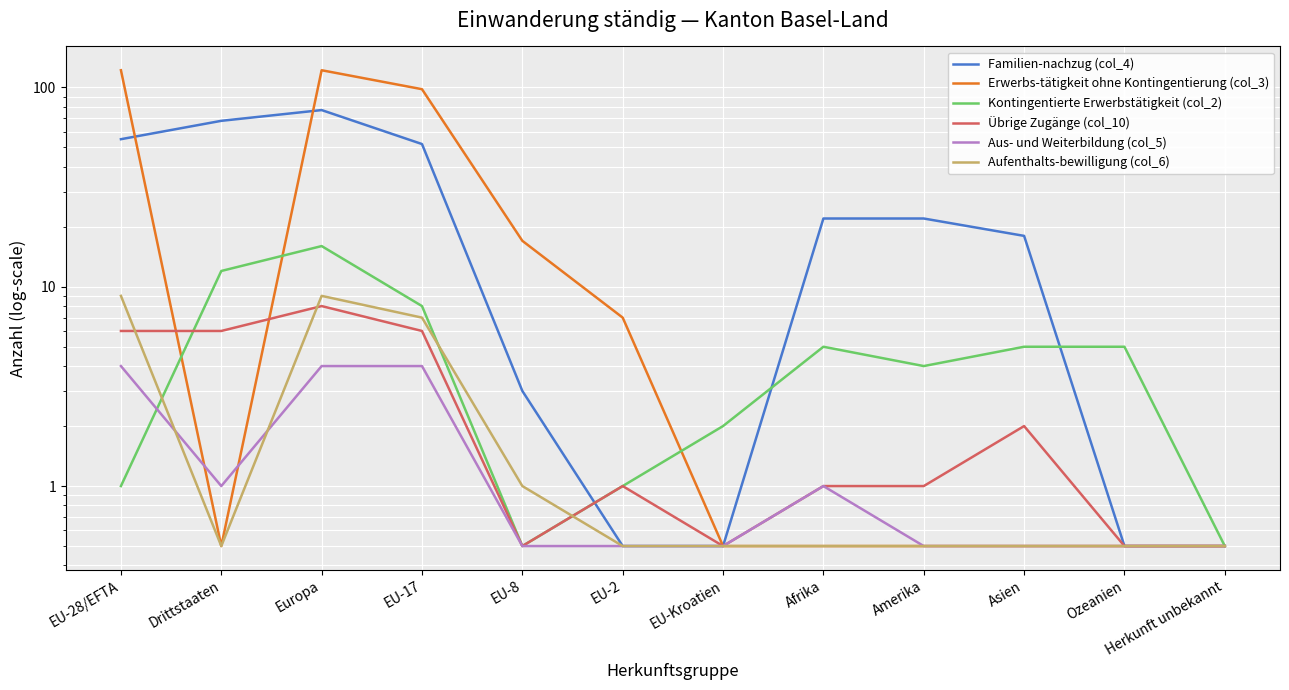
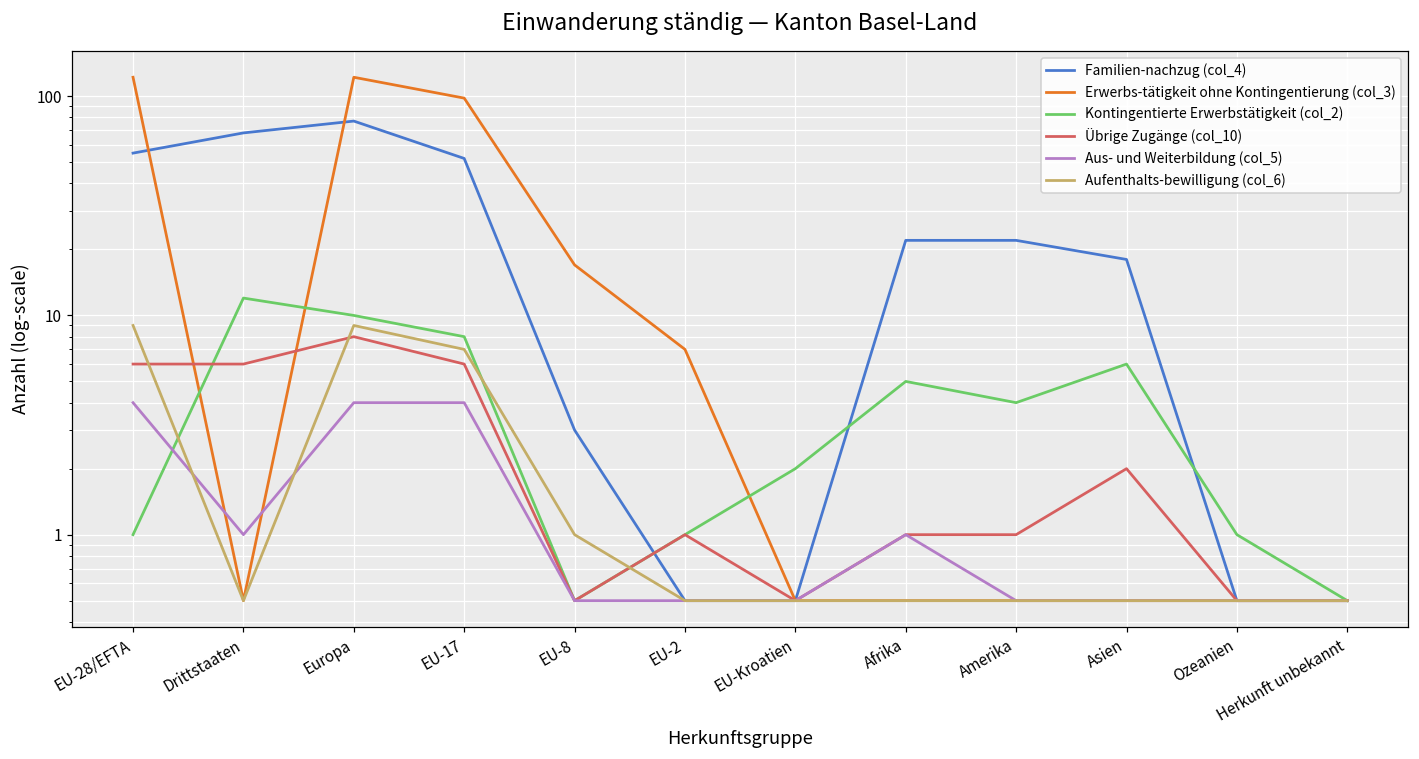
Kontingentierte Erwerbstätigkeit (col_2), Europa: 16 -> 10
Kontingentierte Erwerbstätigkeit (col_2), Asien: 5 -> 6
Kontingentierte Erwerbstätigkeit (col_2), Ozeanien: 5 -> 1
